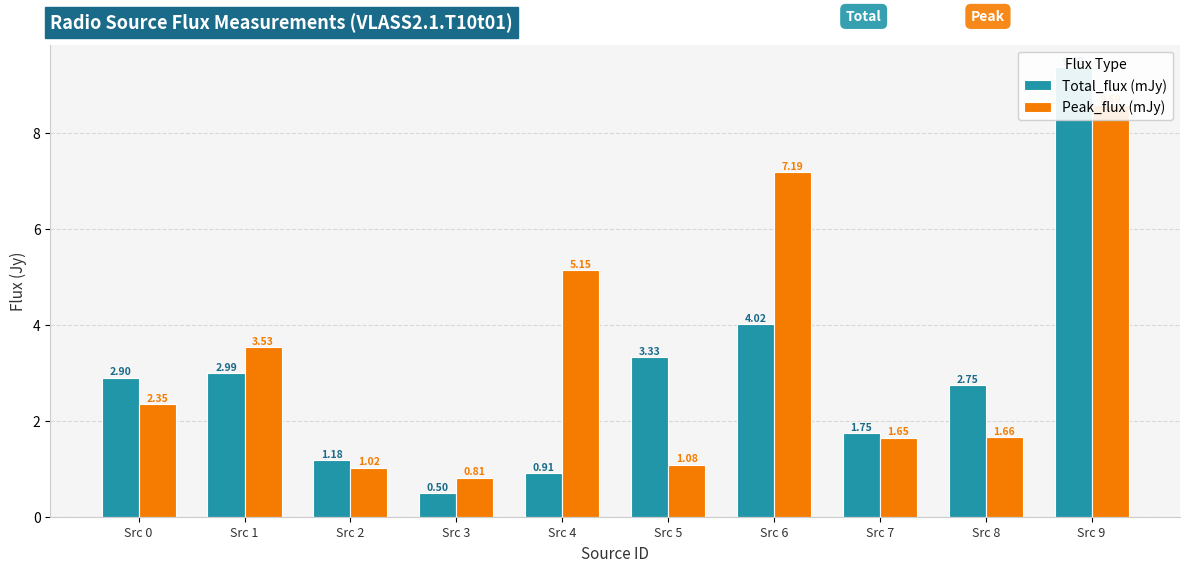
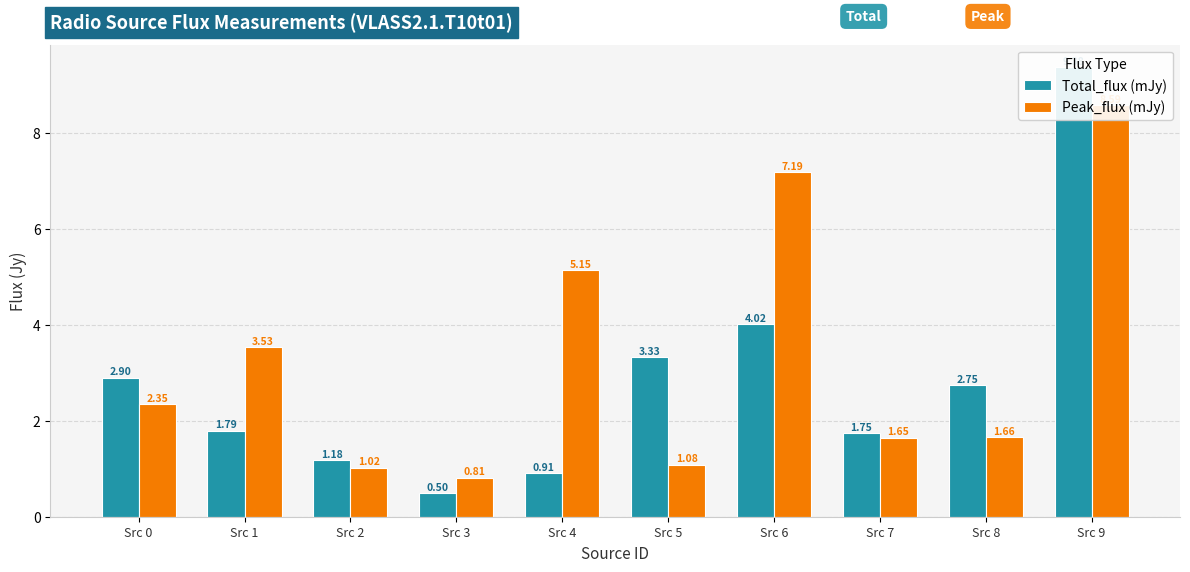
Total_flux (mJy), Src 1: 2.99 -> 1.79
